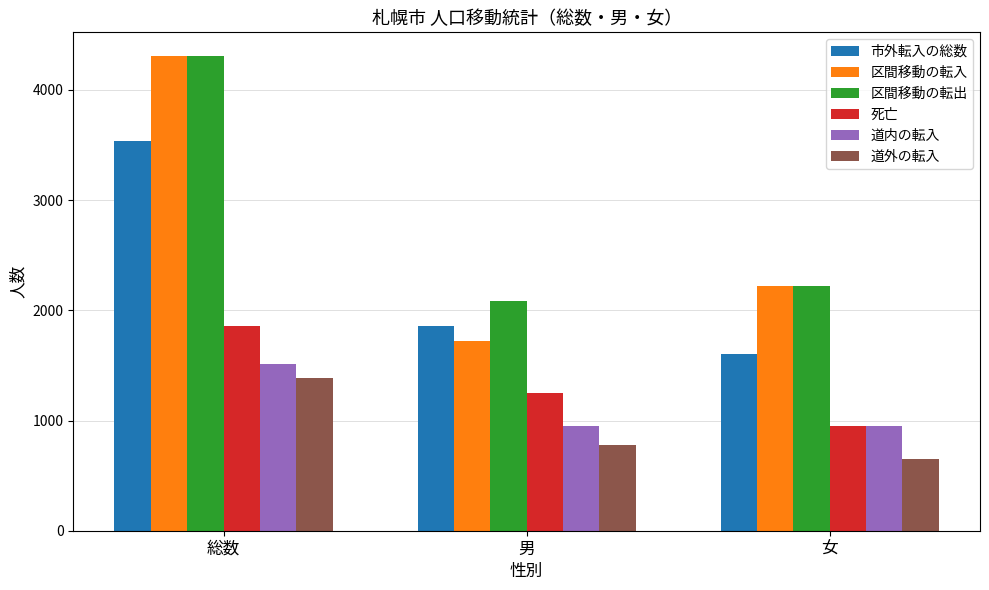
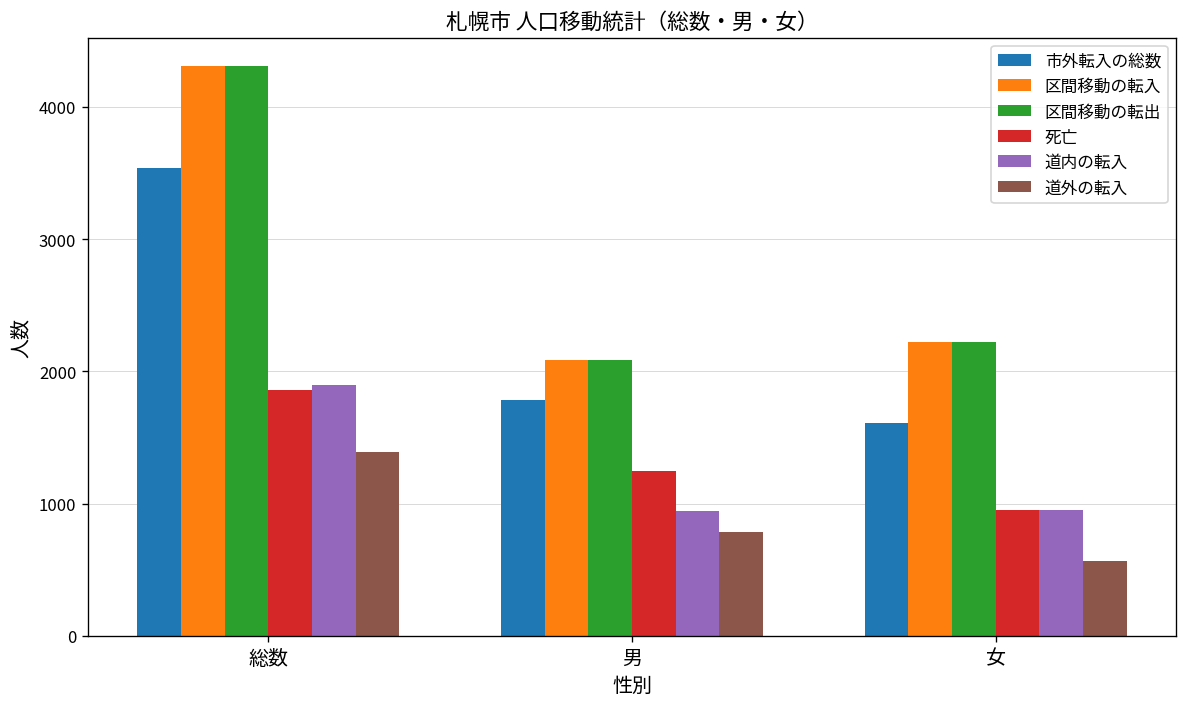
道内の転入, 総数: 1510 -> 1900
市外転入の総数, 男: 1860 -> 1780
区間移動の転入, 男: 1720 -> 2080
道外の転入, 女: 650 -> 560
